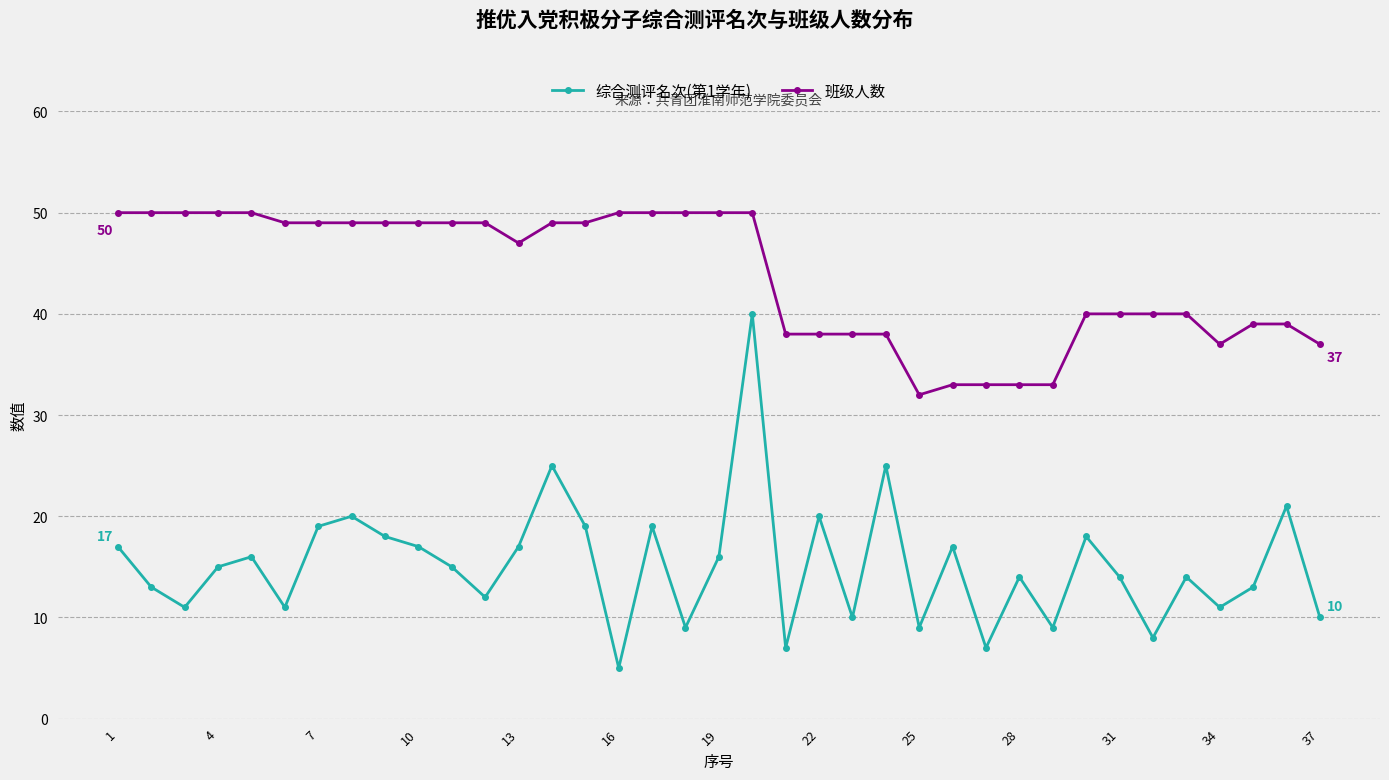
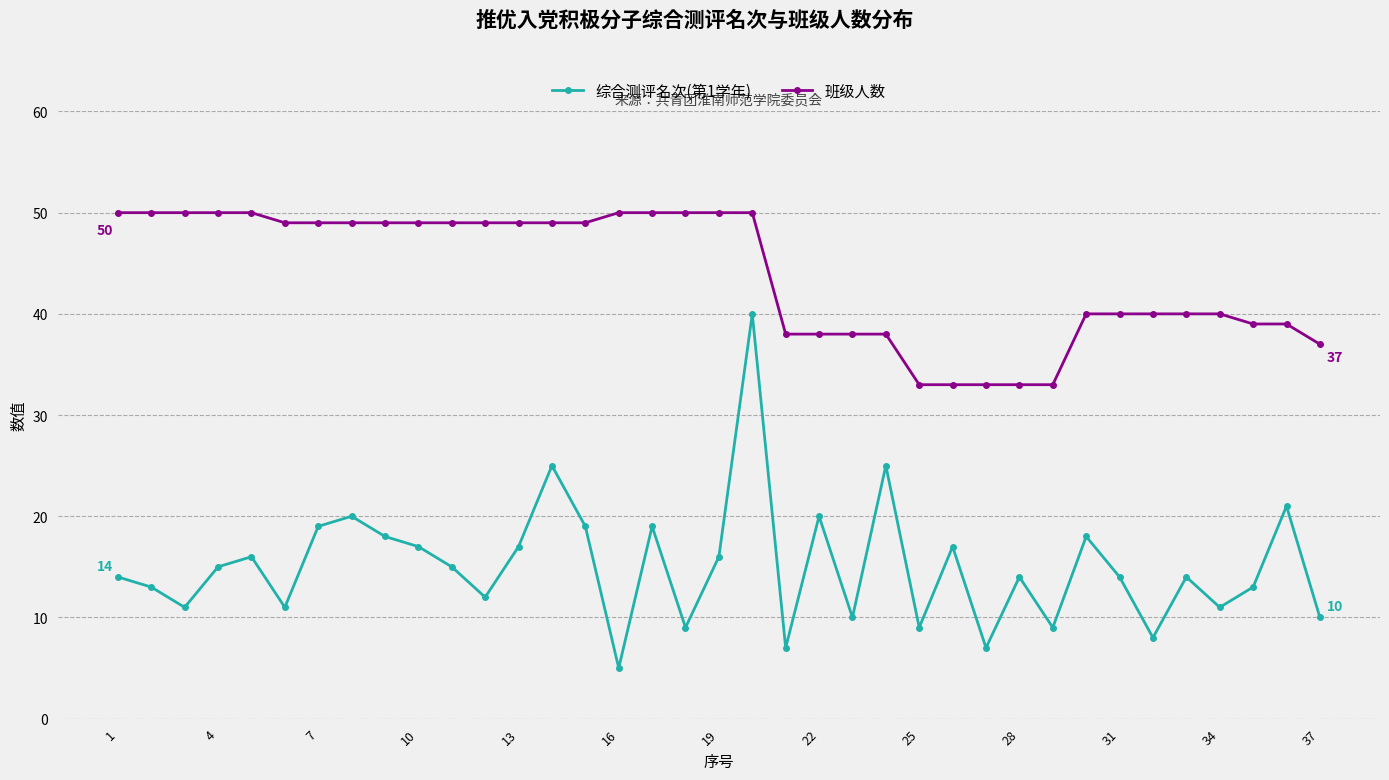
综合测评名次(第1学年), 1: 17 -> 14
班级人数, 13: 47 -> 49
班级人数, 25: 32 -> 33
班级人数, 34: 37 -> 40
